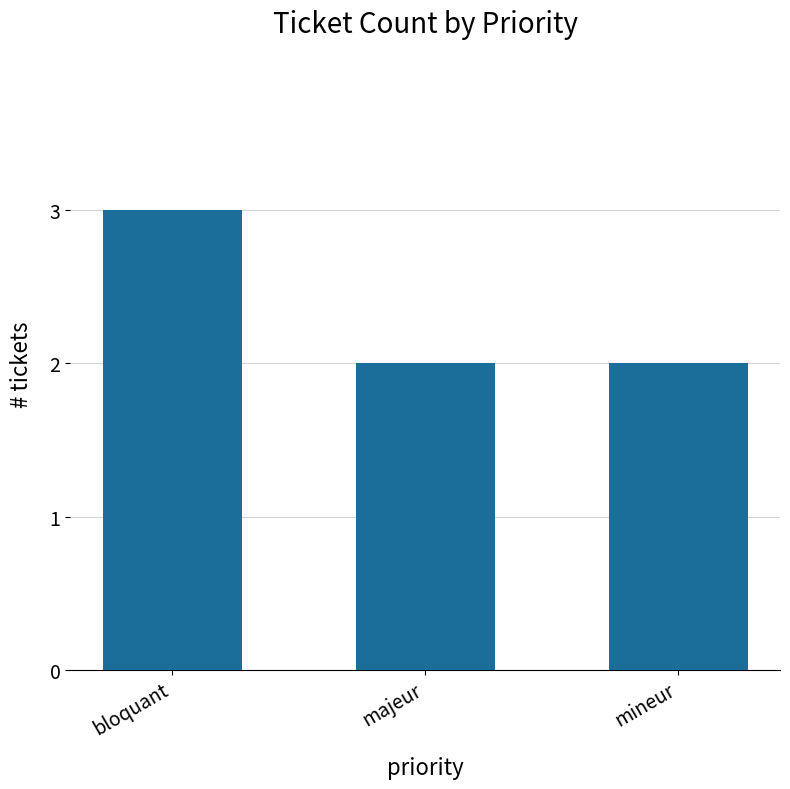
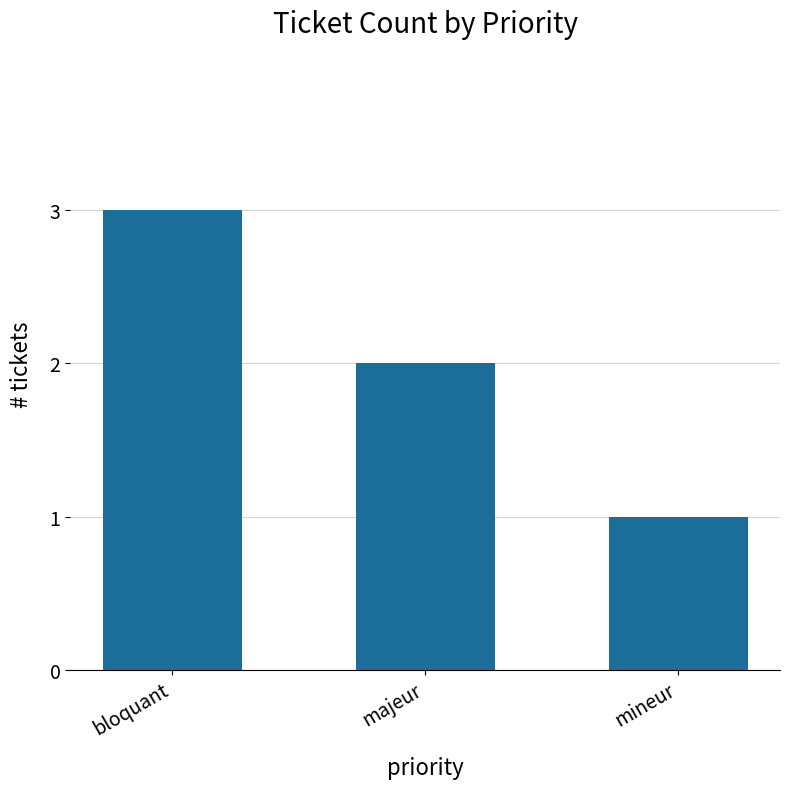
mineur: 2 -> 1
